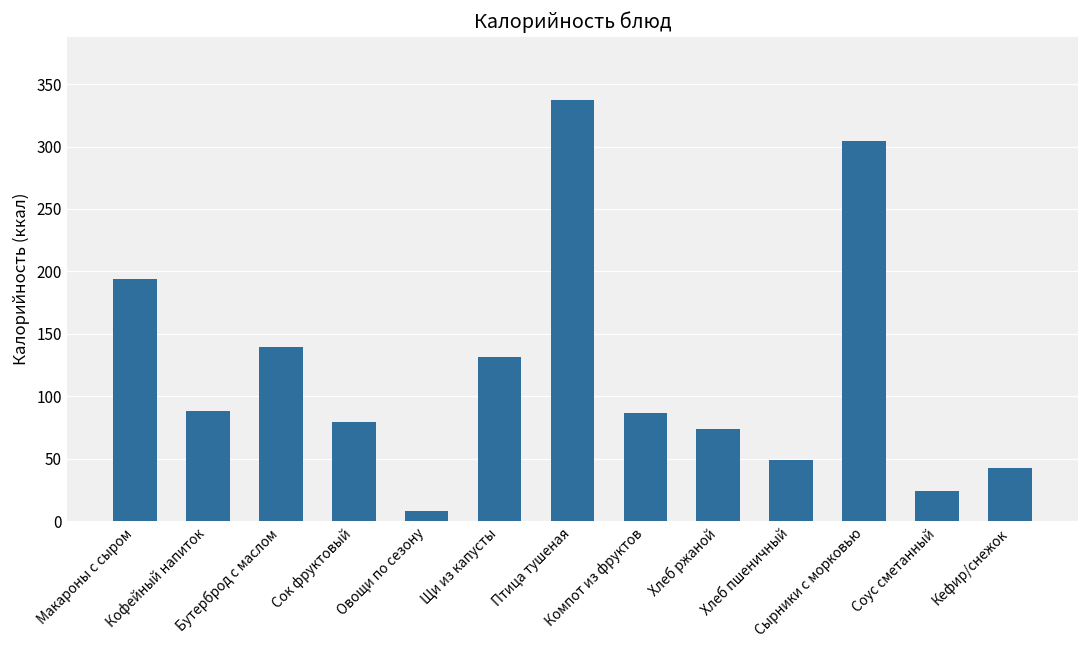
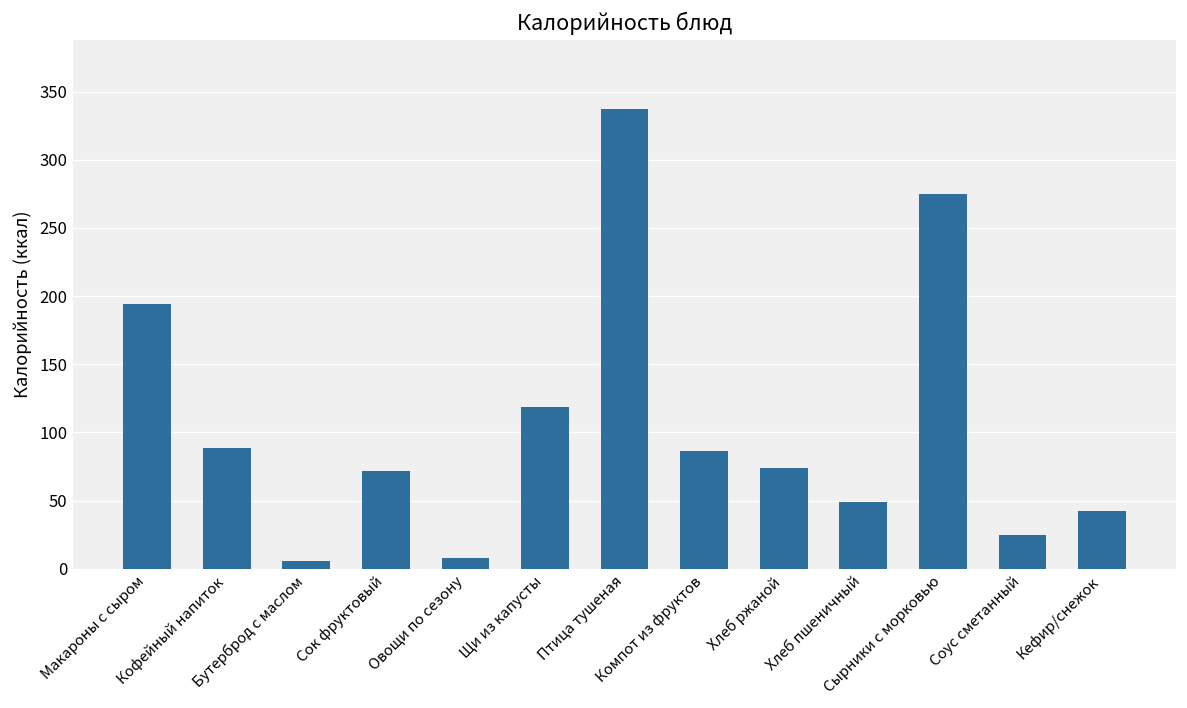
Бутерброд с маслом: 140 -> 5
Сок фруктовый: 80 -> 72
Щи из капусты: 131 -> 119
Сырники с морковью: 304 -> 275
